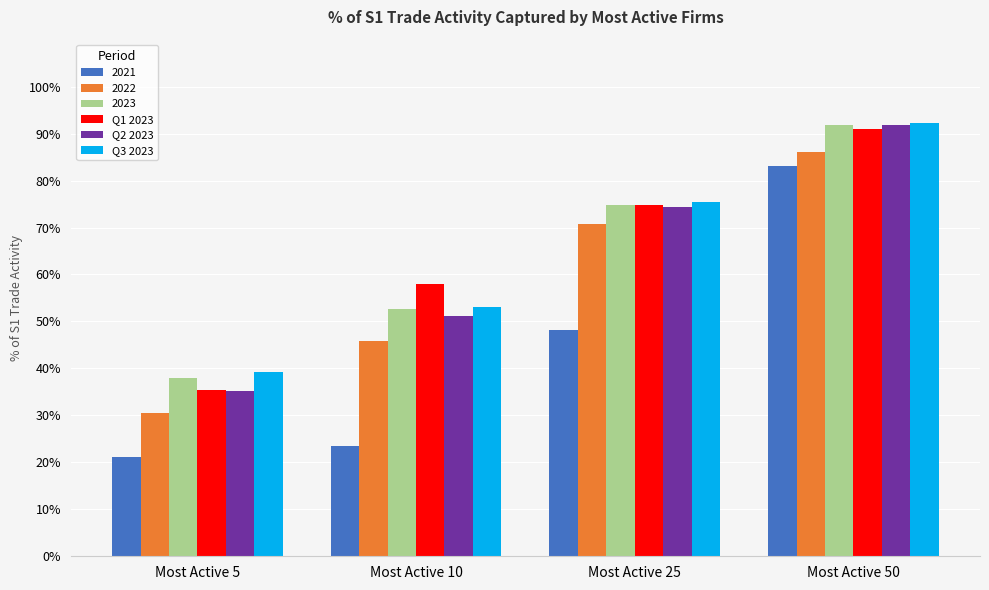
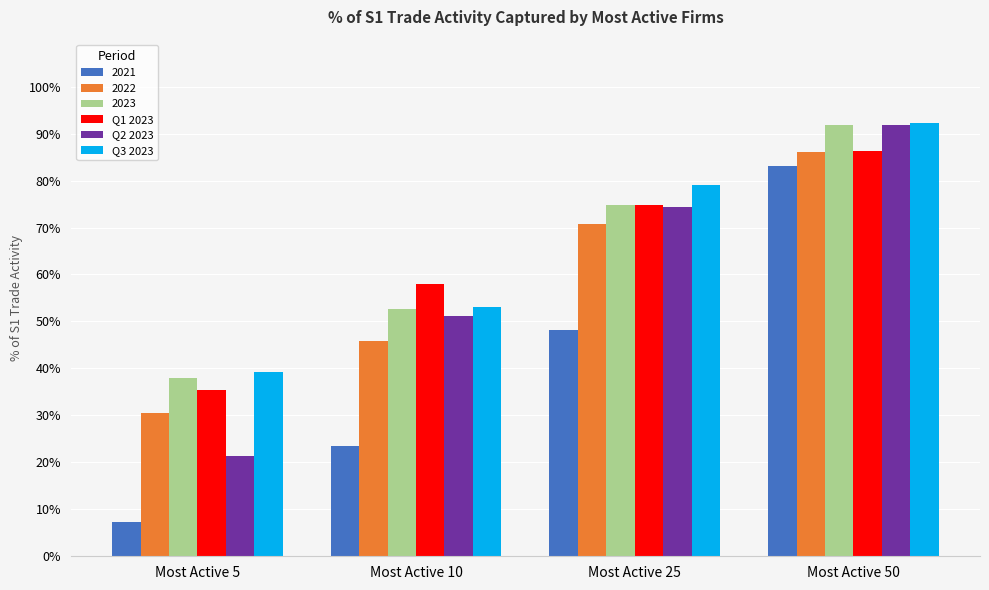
2021, Most Active 5: 21% -> 7%
Q2 2023, Most Active 5: 35% -> 21%
Q3 2023, Most Active 25: 75% -> 79%
Q1 2023, Most Active 50: 91% -> 86%
